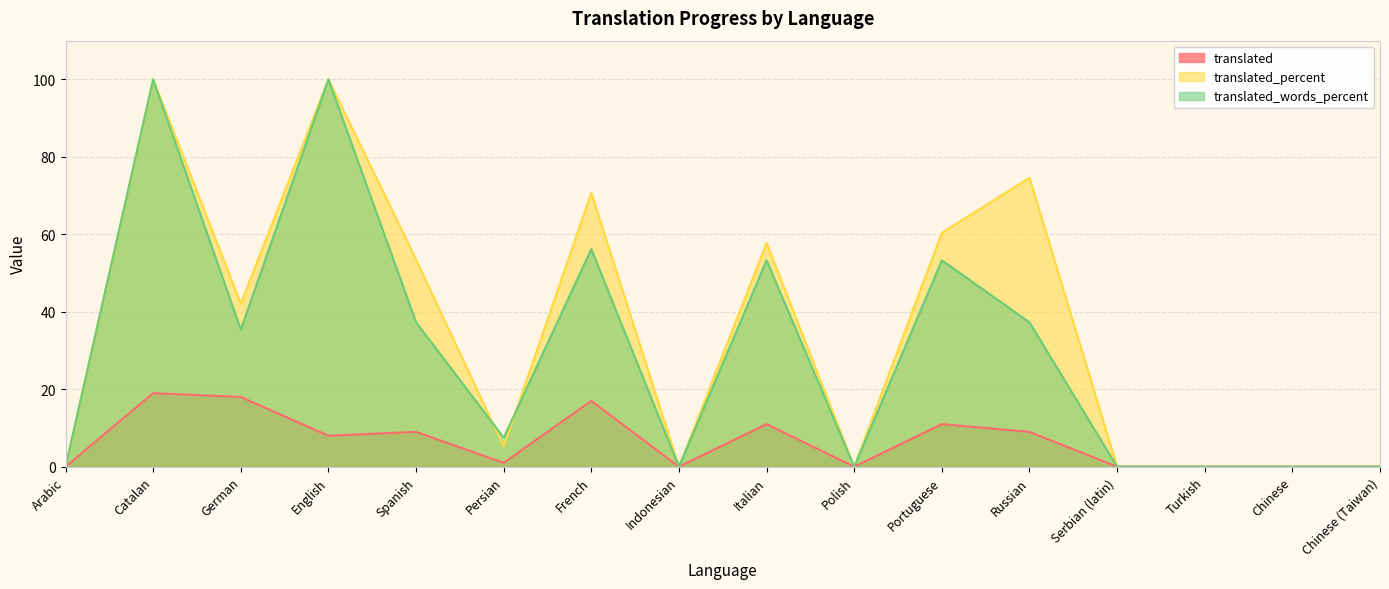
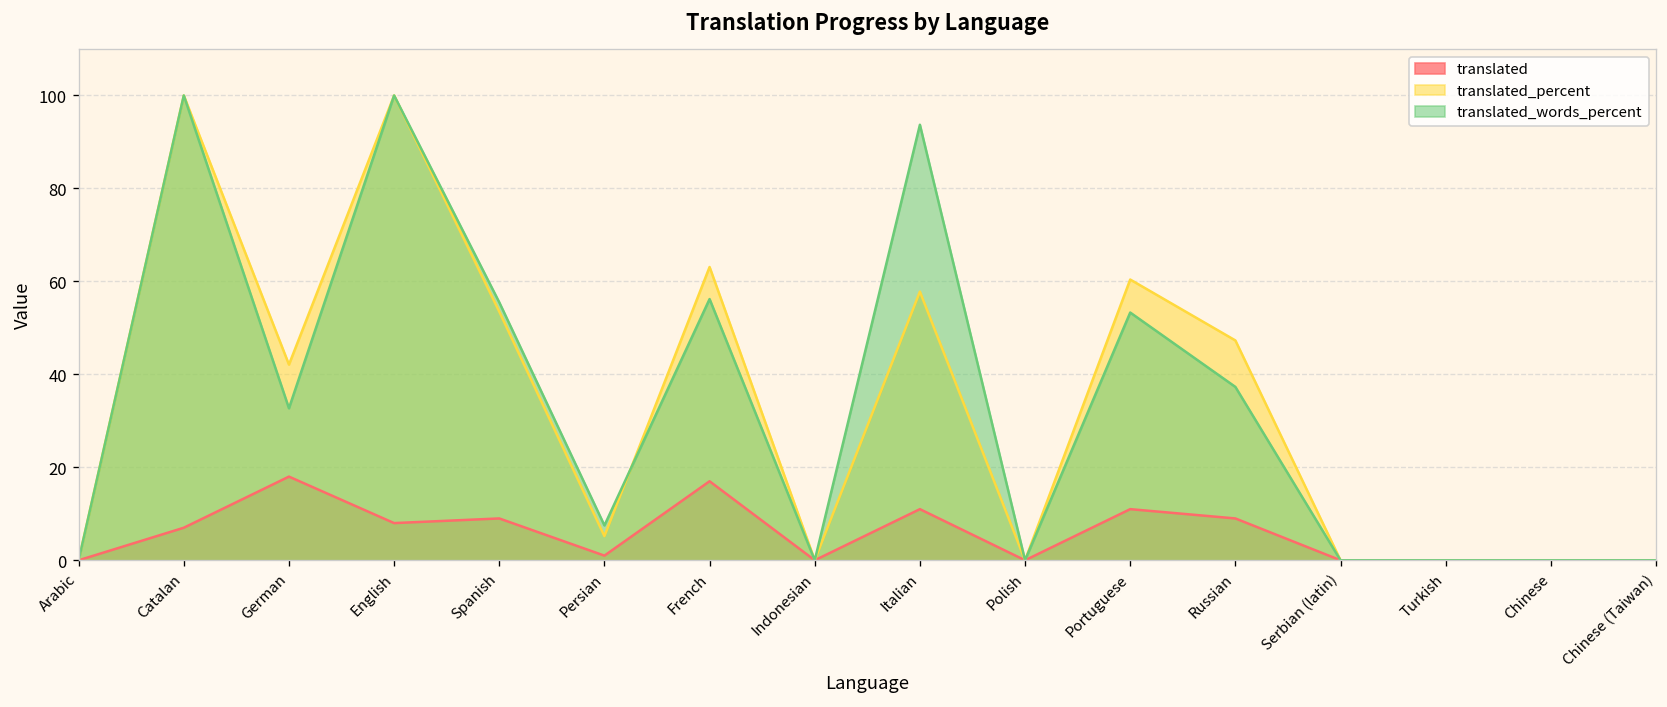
translated, Catalan: 19 -> 7
translated_words_percent, German: 35 -> 33
translated_words_percent, Spanish: 37 -> 56
translated_percent, French: 71 -> 63
translated_words_percent, Italian: 53 -> 94
translated_percent, Russian: 75 -> 47
